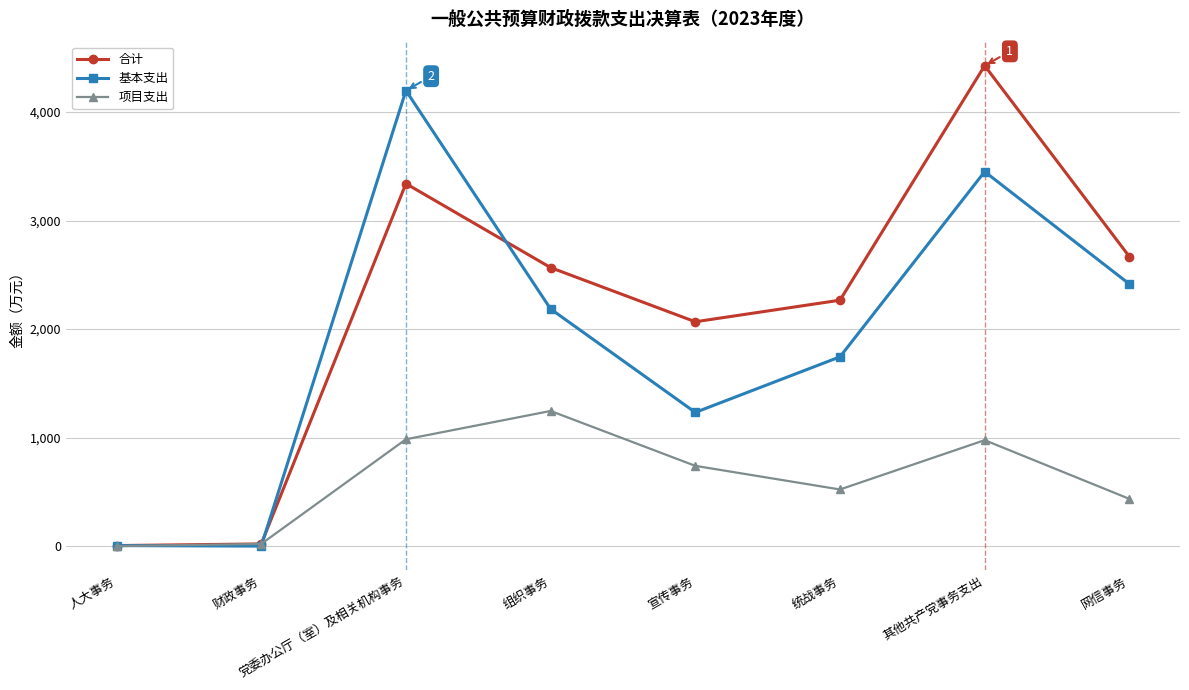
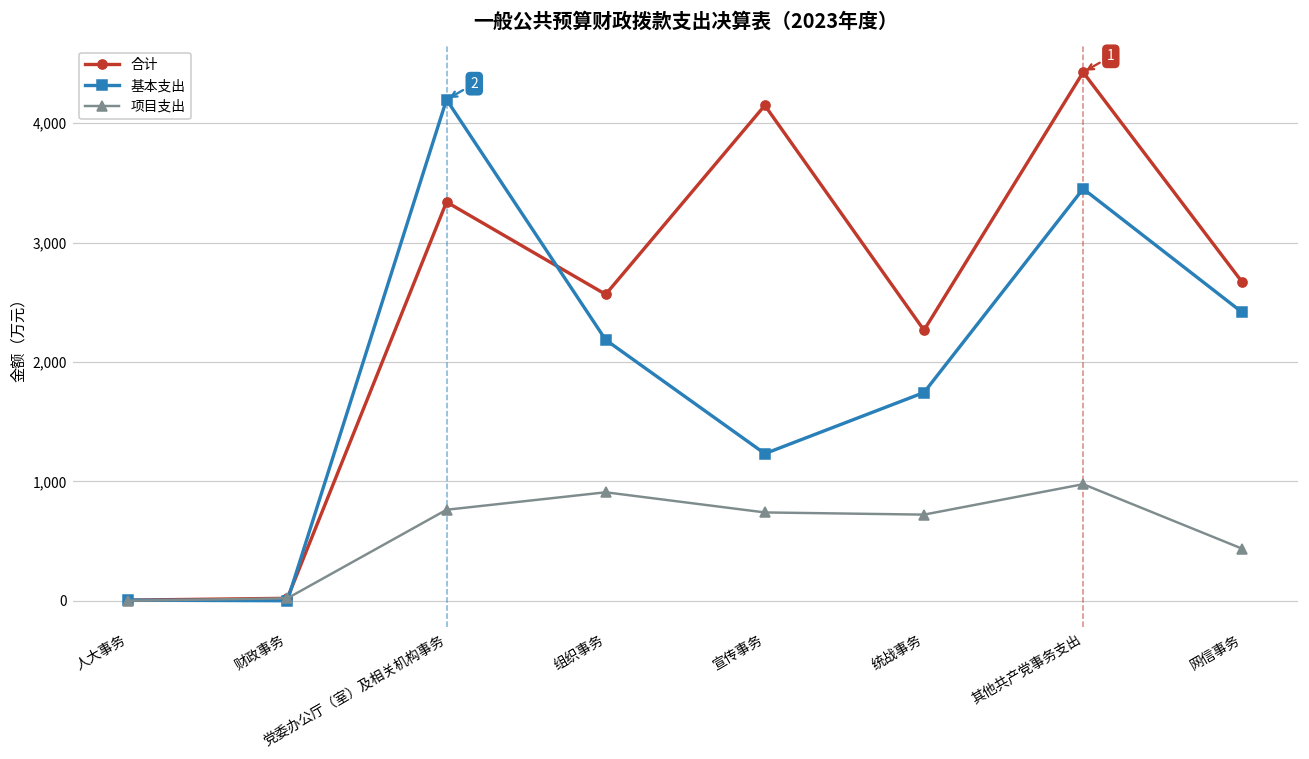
项目支出, 党委办公厅（室）及相关机构事务: 980 -> 760
项目支出, 组织事务: 1,250 -> 910
合计, 宣传事务: 2,070 -> 4,150
项目支出, 统战事务: 520 -> 720
